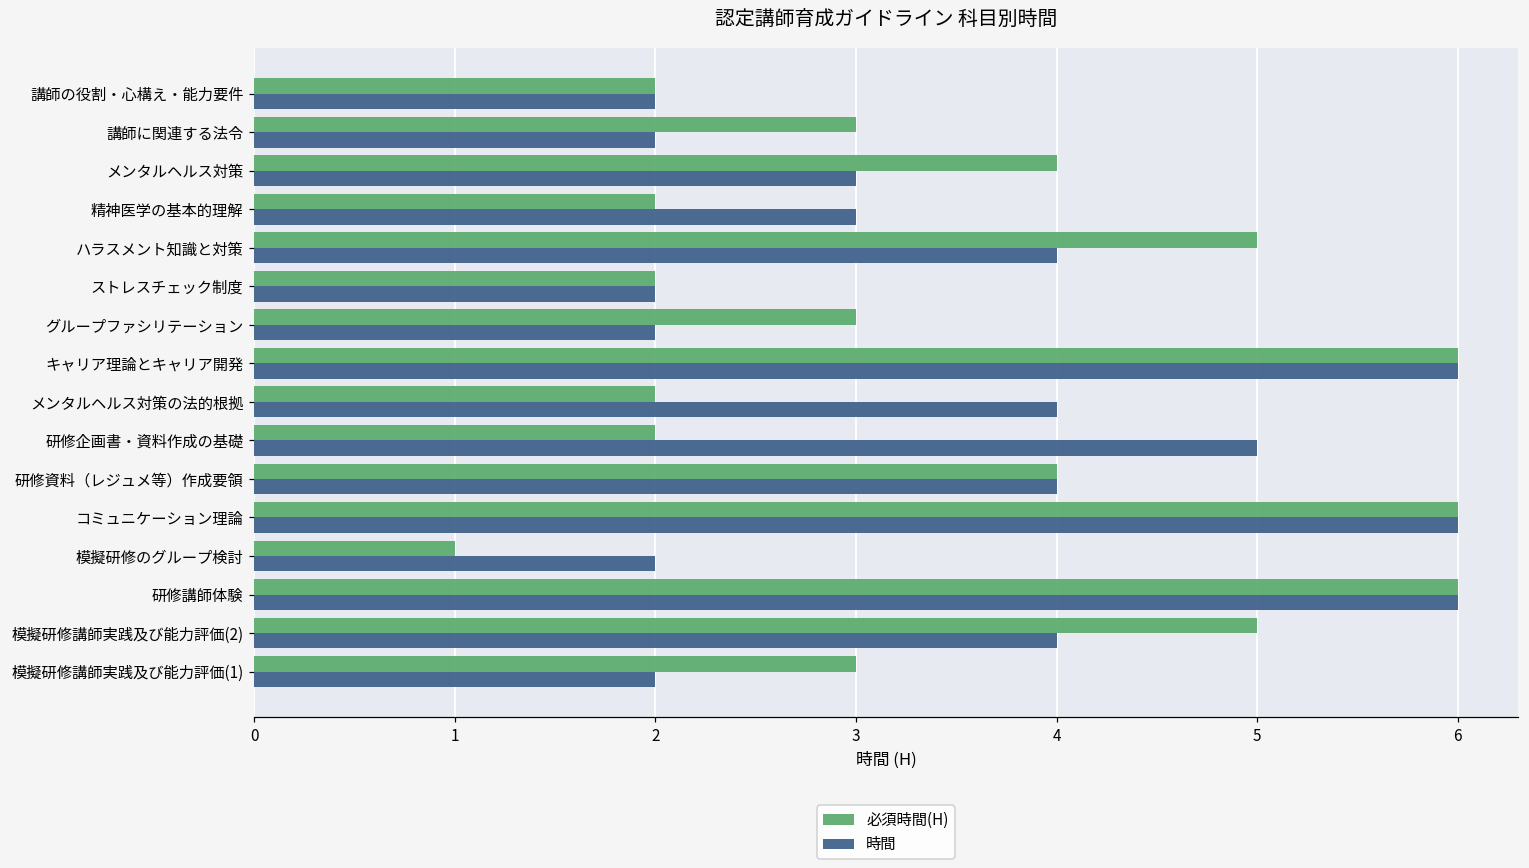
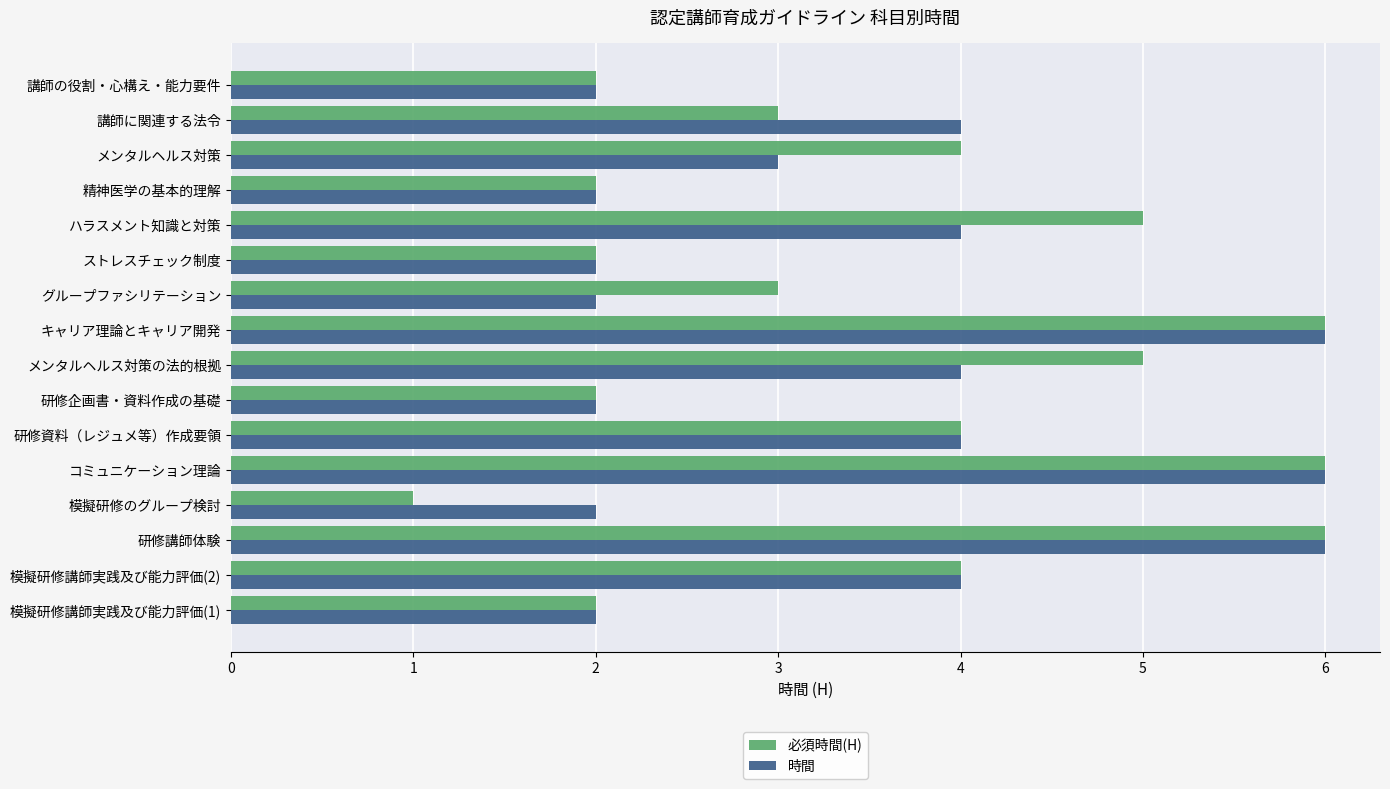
時間, 講師に関連する法令: 2 -> 4
時間, 精神医学の基本的理解: 3 -> 2
必須時間(H), メンタルヘルス対策の法的根拠: 2 -> 5
時間, 研修企画書・資料作成の基礎: 5 -> 2
必須時間(H), 模擬研修講師実践及び能力評価(2): 5 -> 4
必須時間(H), 模擬研修講師実践及び能力評価(1): 3 -> 2
